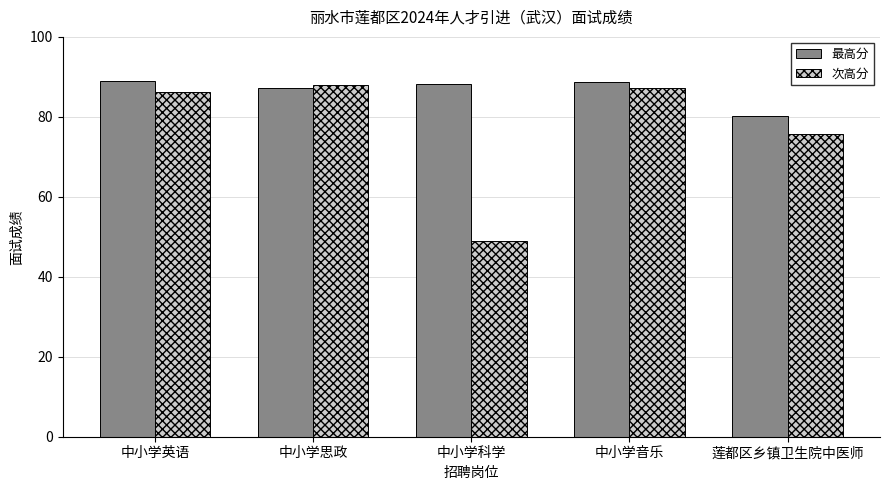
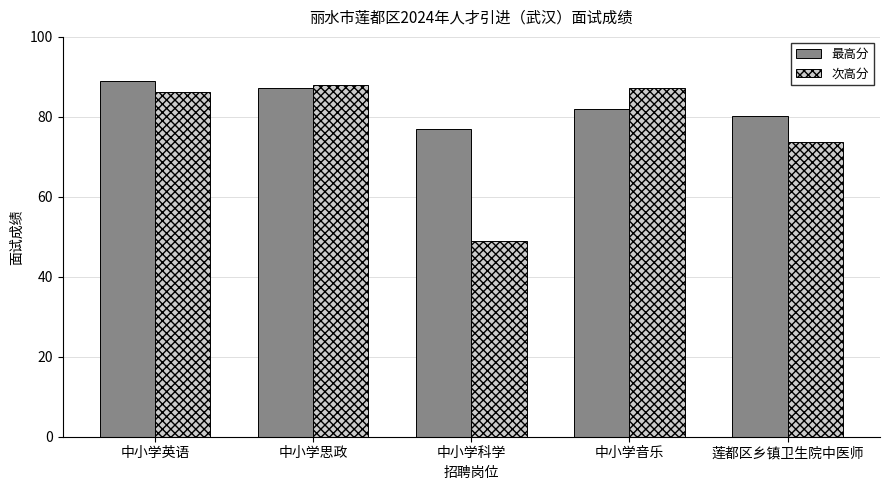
最高分, 中小学科学: 88 -> 77
最高分, 中小学音乐: 89 -> 82
次高分, 莲都区乡镇卫生院中医师: 76 -> 74
